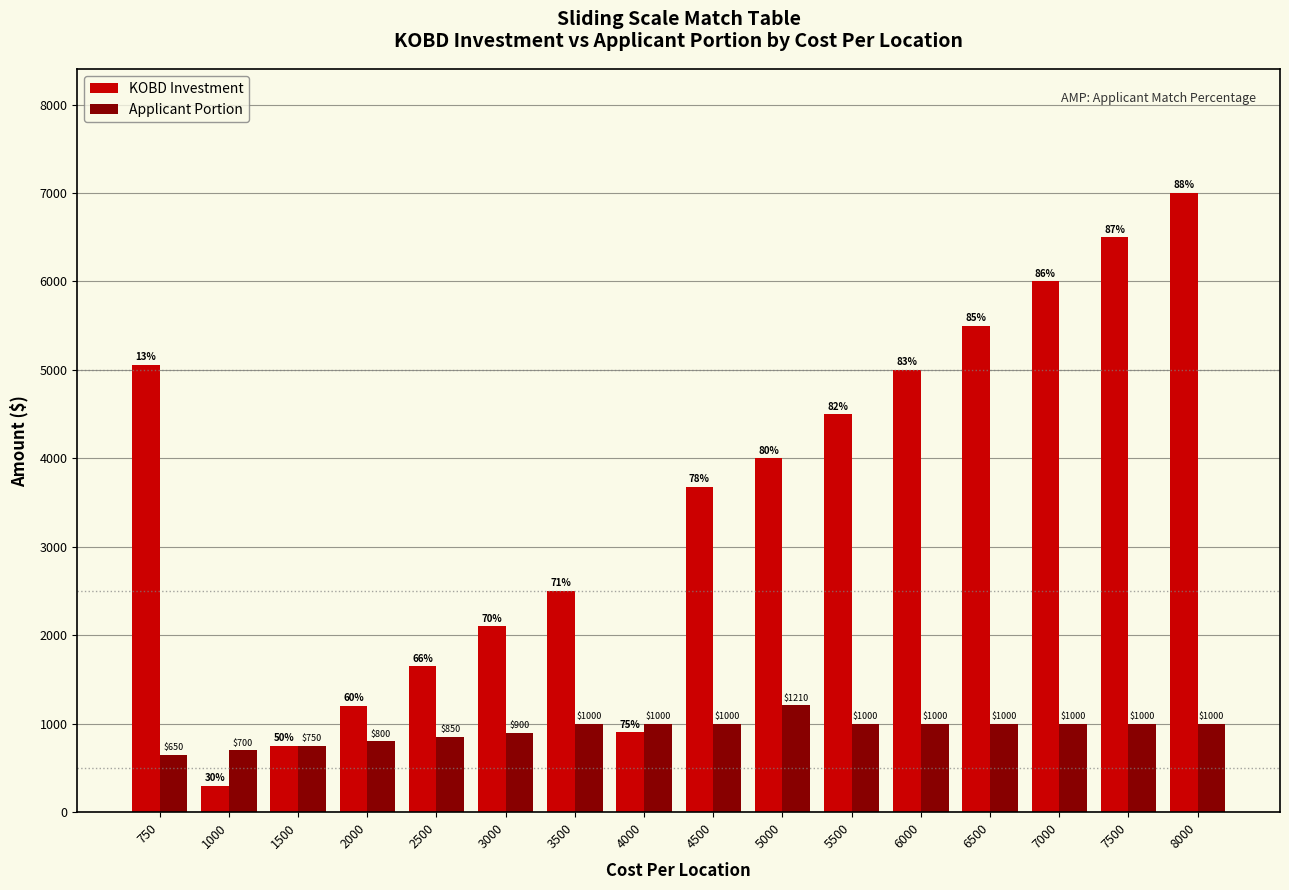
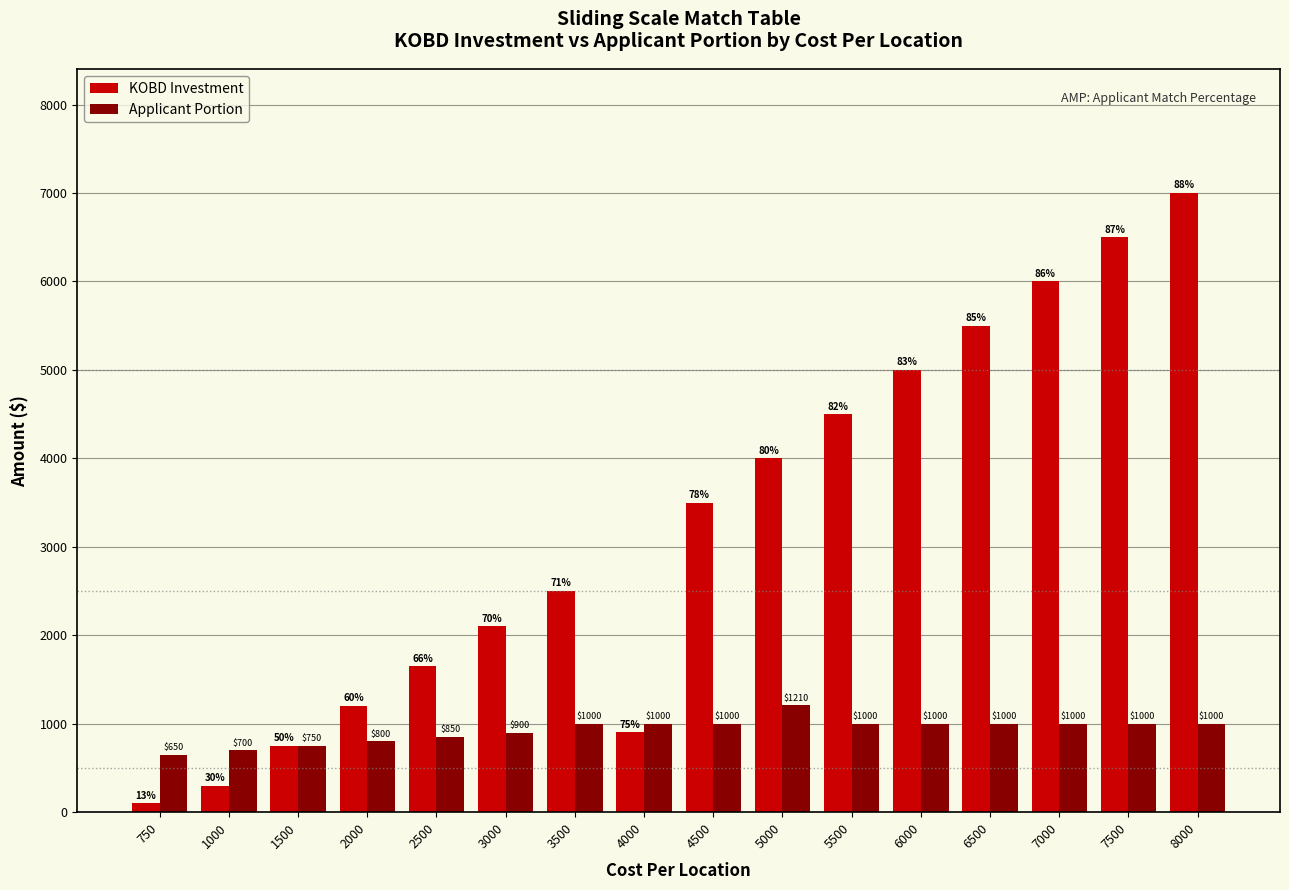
KOBD Investment, 750: 5100 -> 100
KOBD Investment, 4500: 3700 -> 3500
